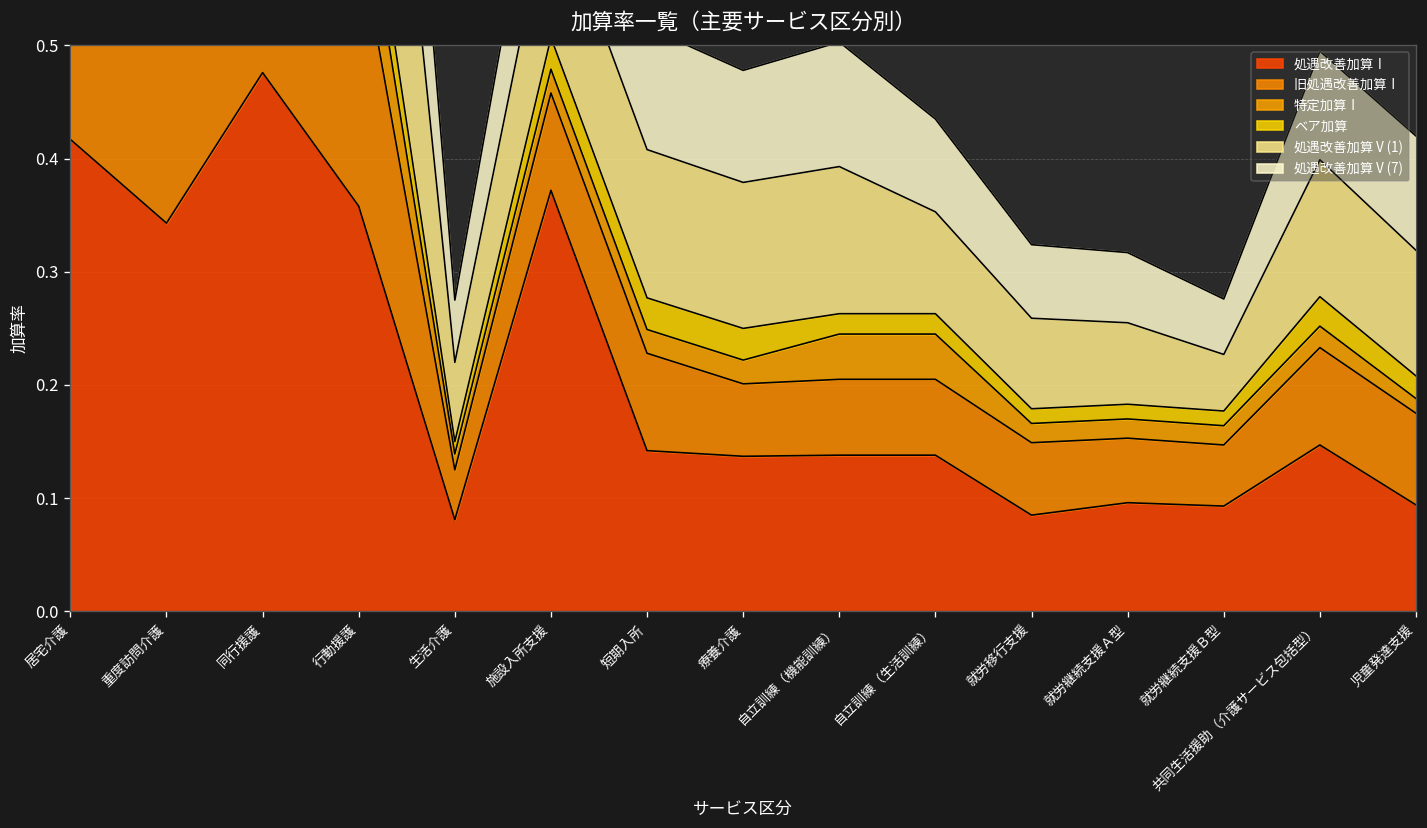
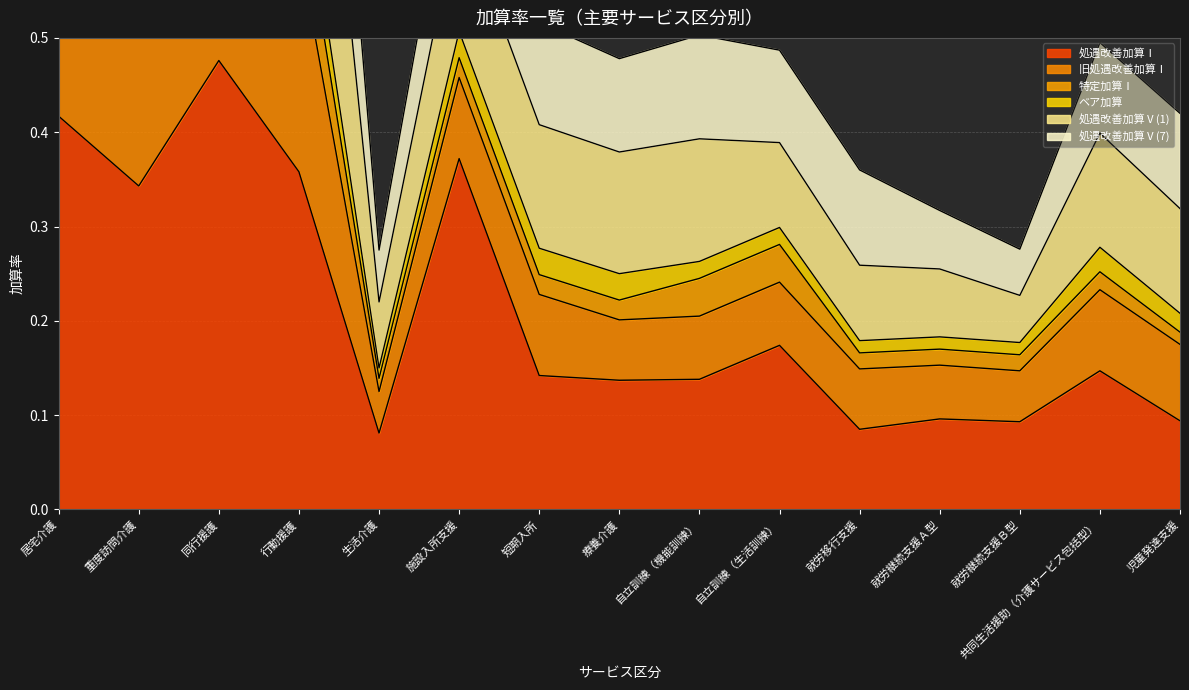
処遇改善加算Ⅰ, 自立訓練（生活訓練）: 0.14 -> 0.17
処遇改善加算Ⅴ(7), 自立訓練（生活訓練）: 0.08 -> 0.10
処遇改善加算Ⅴ(7), 就労移行支援: 0.07 -> 0.10
